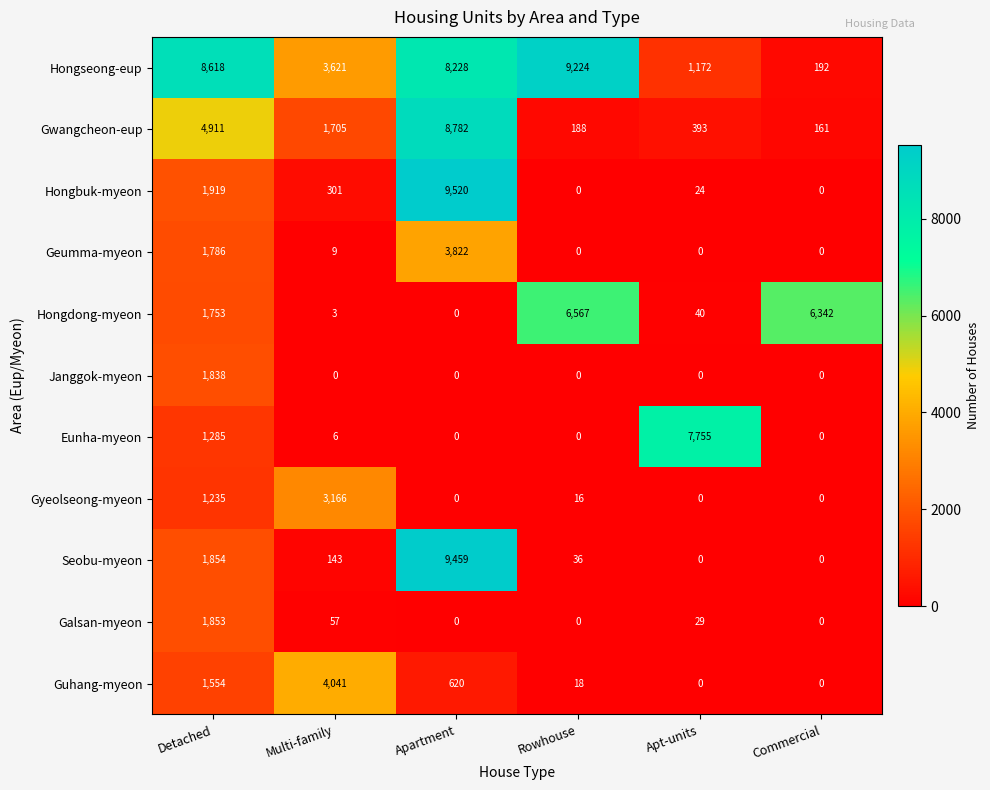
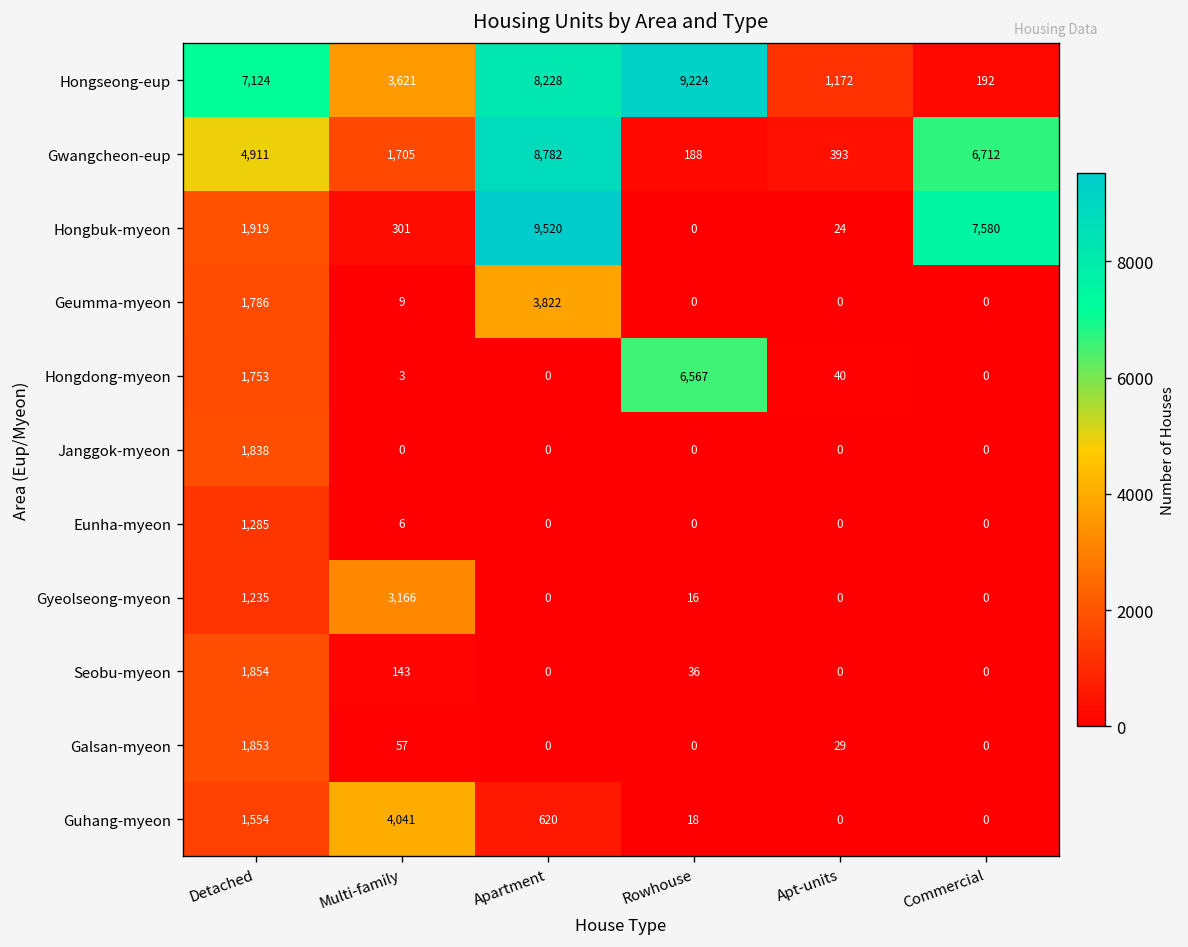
Hongseong-eup, Detached: 8,618 -> 7,124
Gwangcheon-eup, Commercial: 161 -> 6,712
Hongbuk-myeon, Commercial: 0 -> 7,580
Hongdong-myeon, Commercial: 6,342 -> 0
Eunha-myeon, Apt-units: 7,755 -> 0
Seobu-myeon, Apartment: 9,459 -> 0
